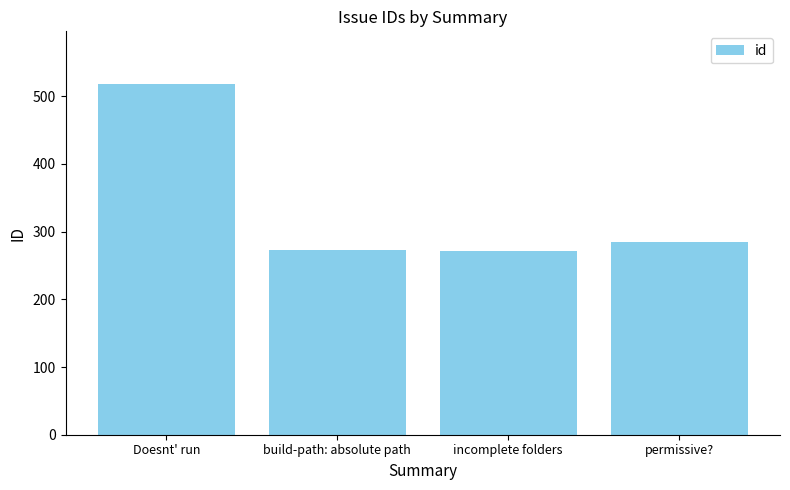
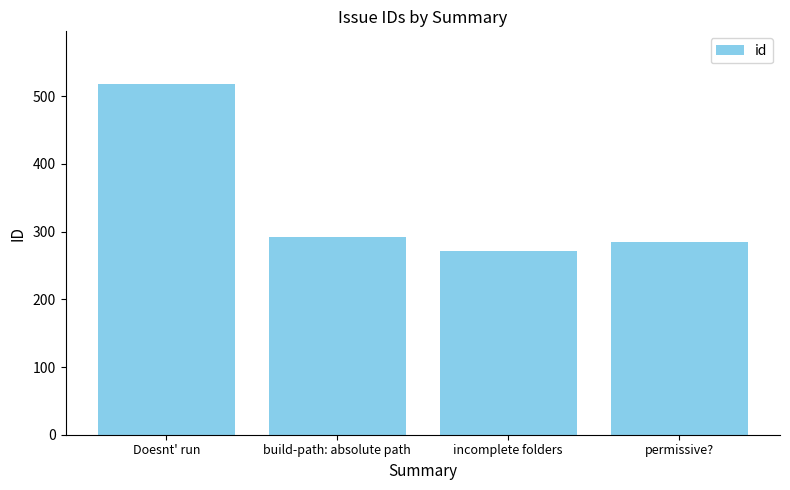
build-path: absolute path: 270 -> 290
